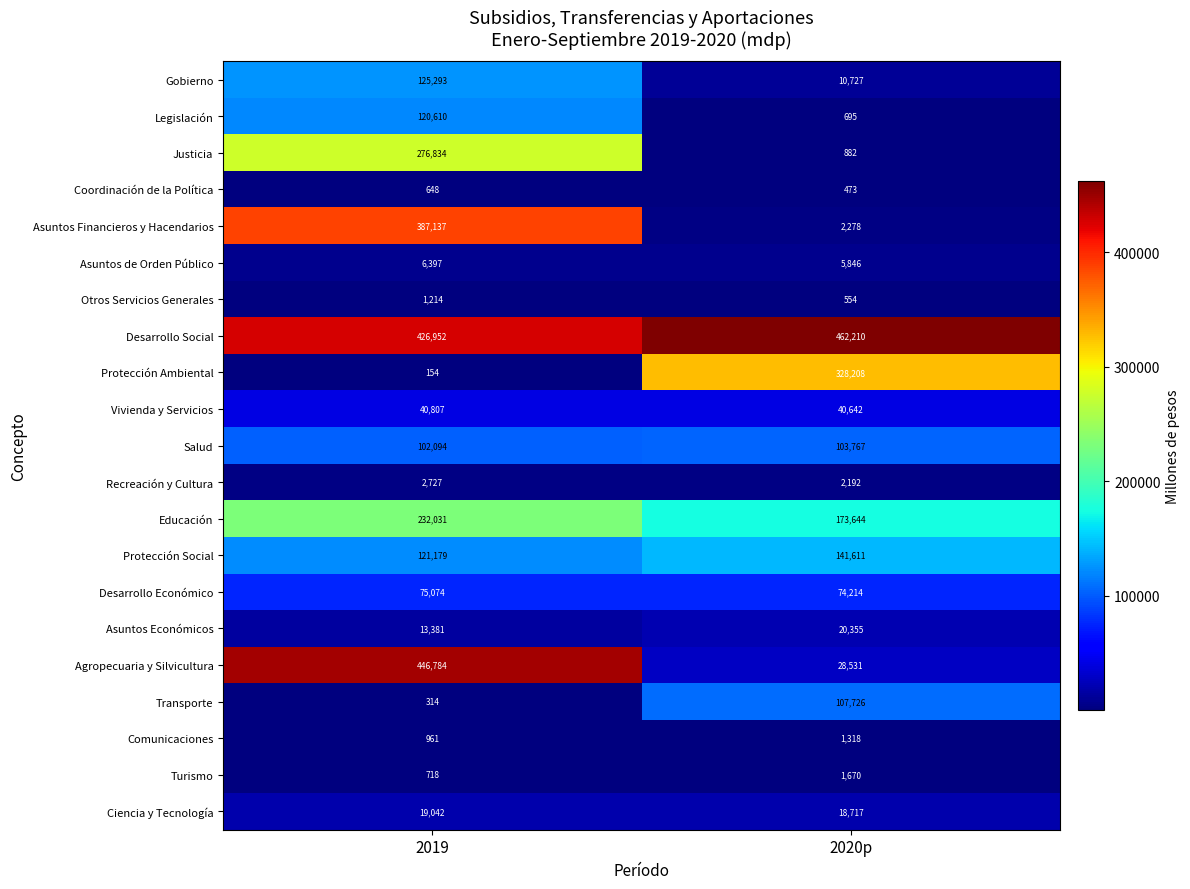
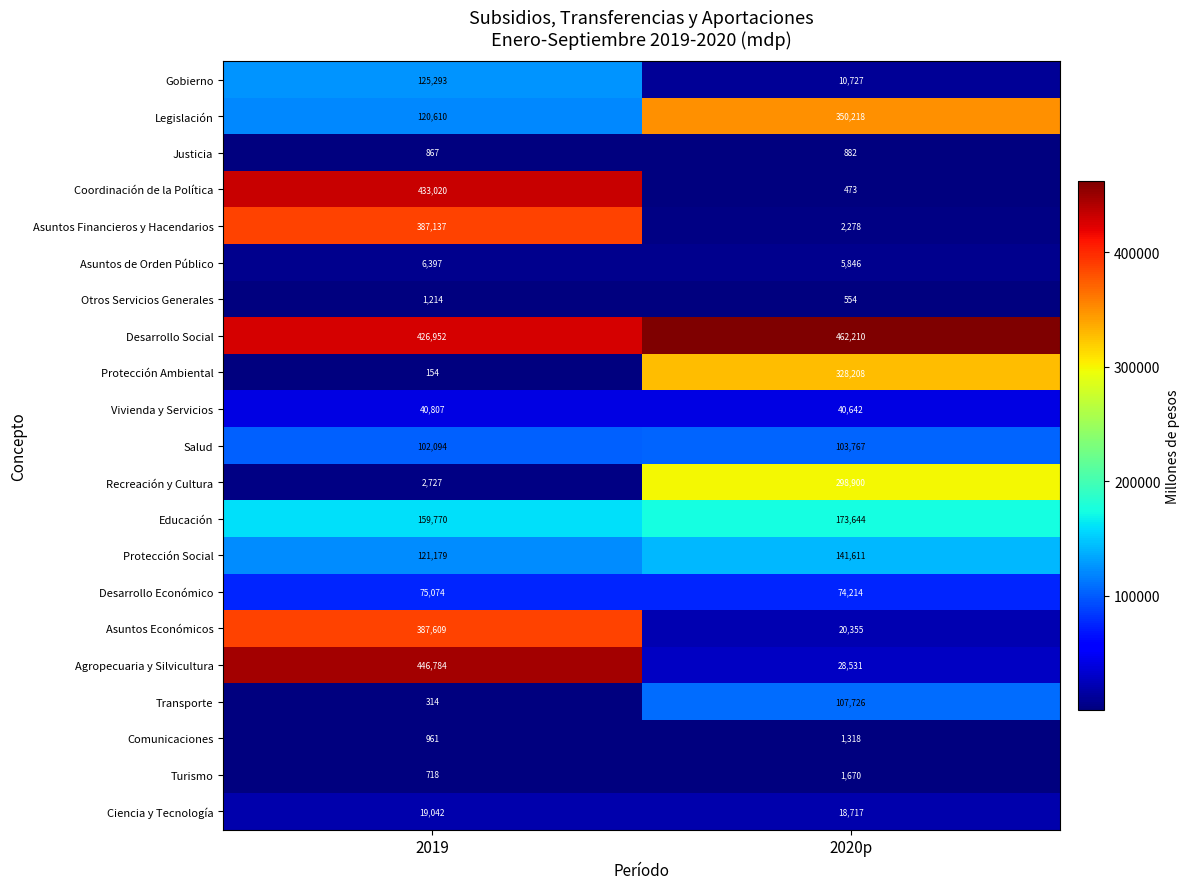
Legislación, 2020p: 695 -> 350,218
Justicia, 2019: 276,834 -> 867
Coordinación de la Política, 2019: 648 -> 433,020
Recreación y Cultura, 2020p: 2,192 -> 298,900
Educación, 2019: 232,031 -> 159,770
Asuntos Económicos, 2019: 13,381 -> 387,609
